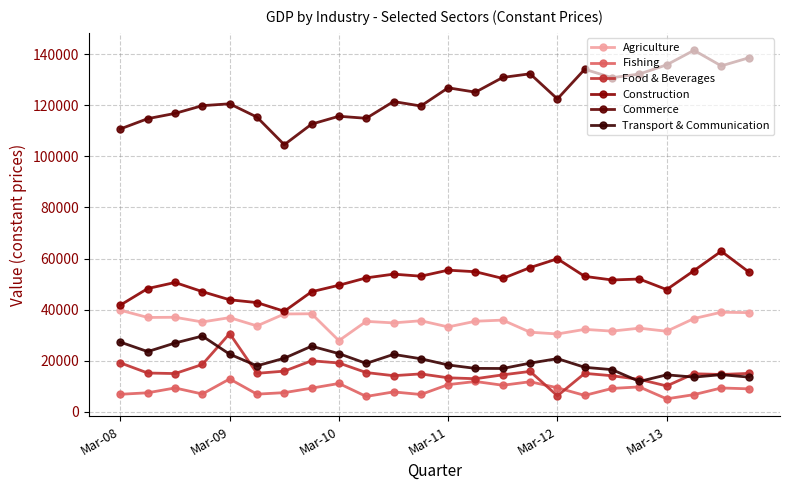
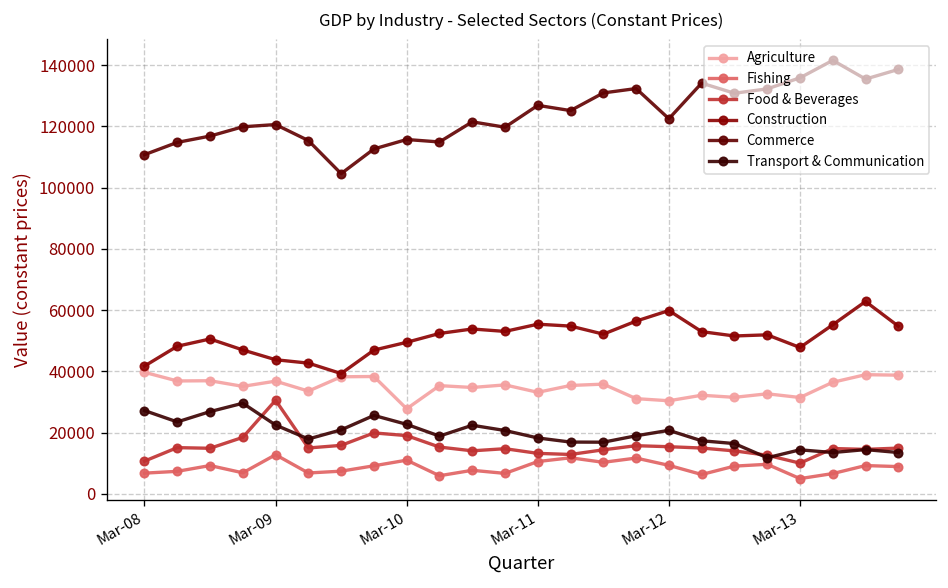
Food & Beverages, Mar-08: 19000 -> 11000
Food & Beverages, Mar-12: 6000 -> 15000
